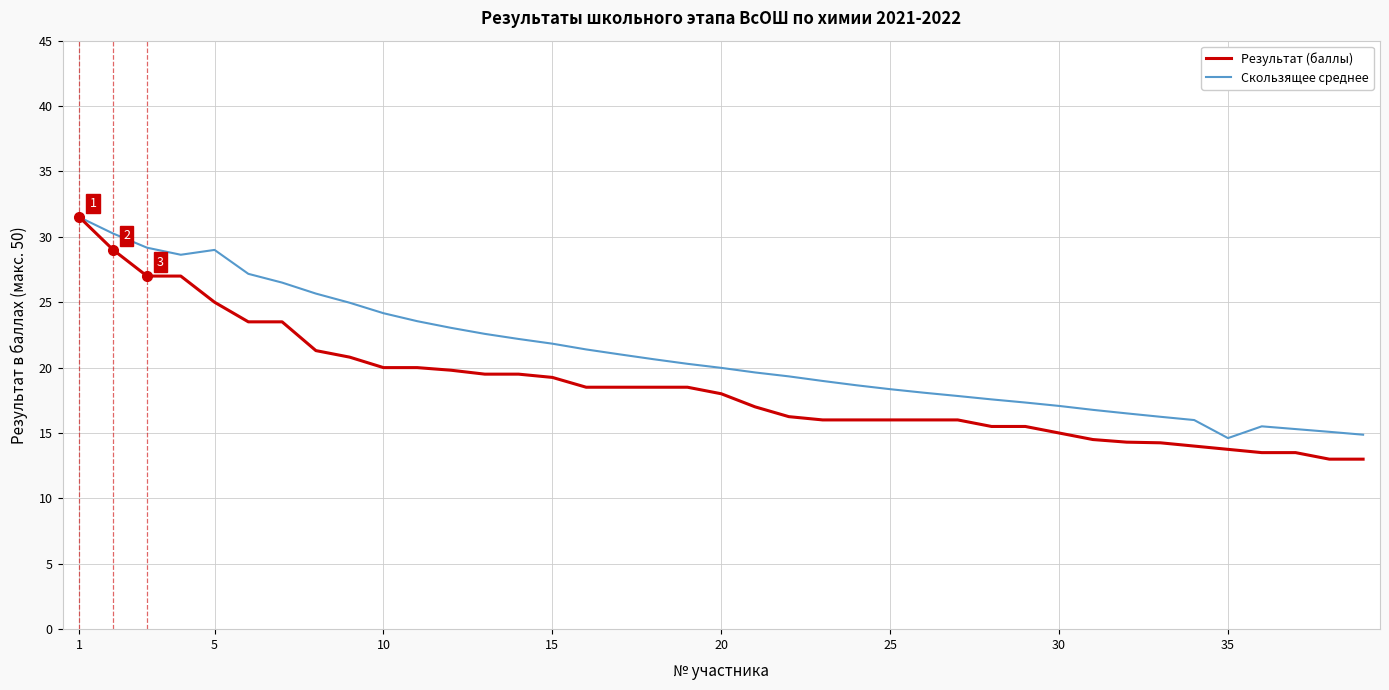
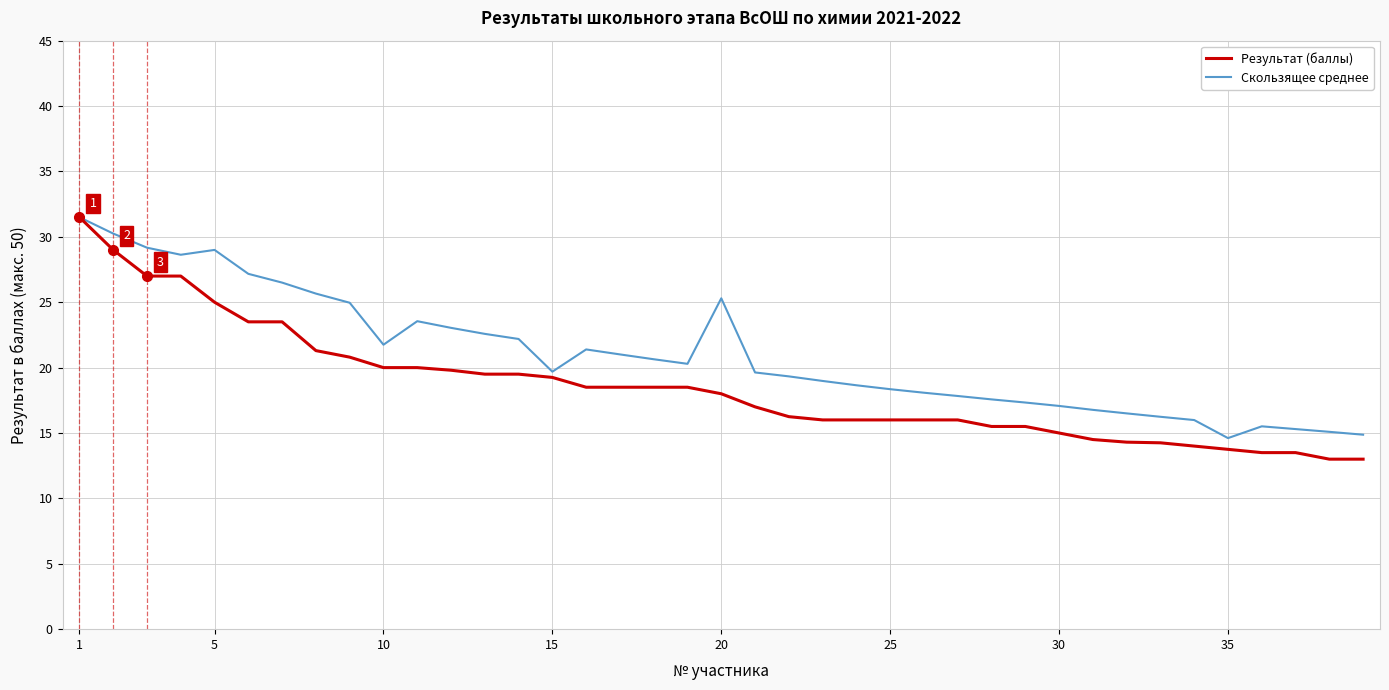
Скользящее среднее, 10: 24.2 -> 21.8
Скользящее среднее, 15: 21.8 -> 19.7
Скользящее среднее, 20: 20.0 -> 25.3
